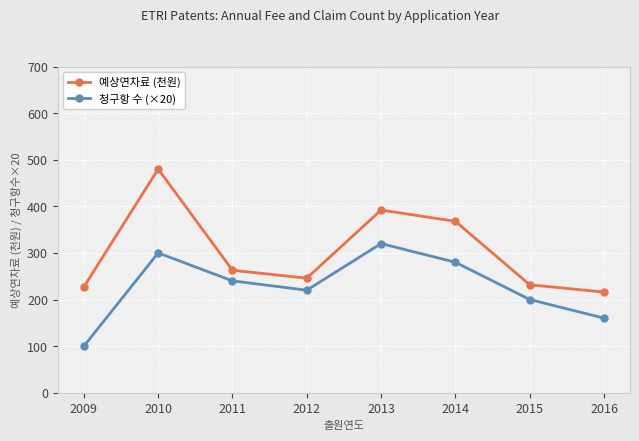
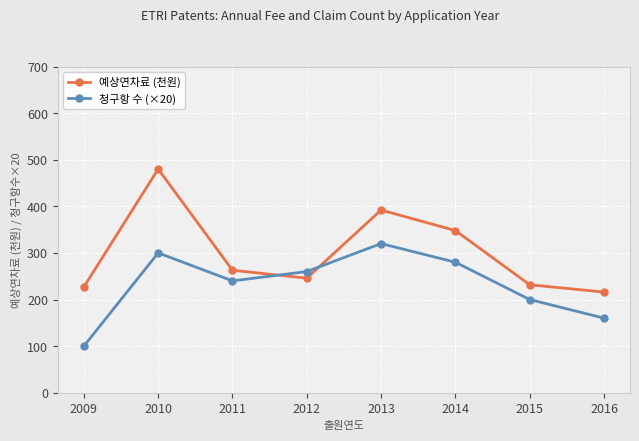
청구항 수 (×20), 2012: 220 -> 260
예상연차료 (천원), 2014: 370 -> 350
